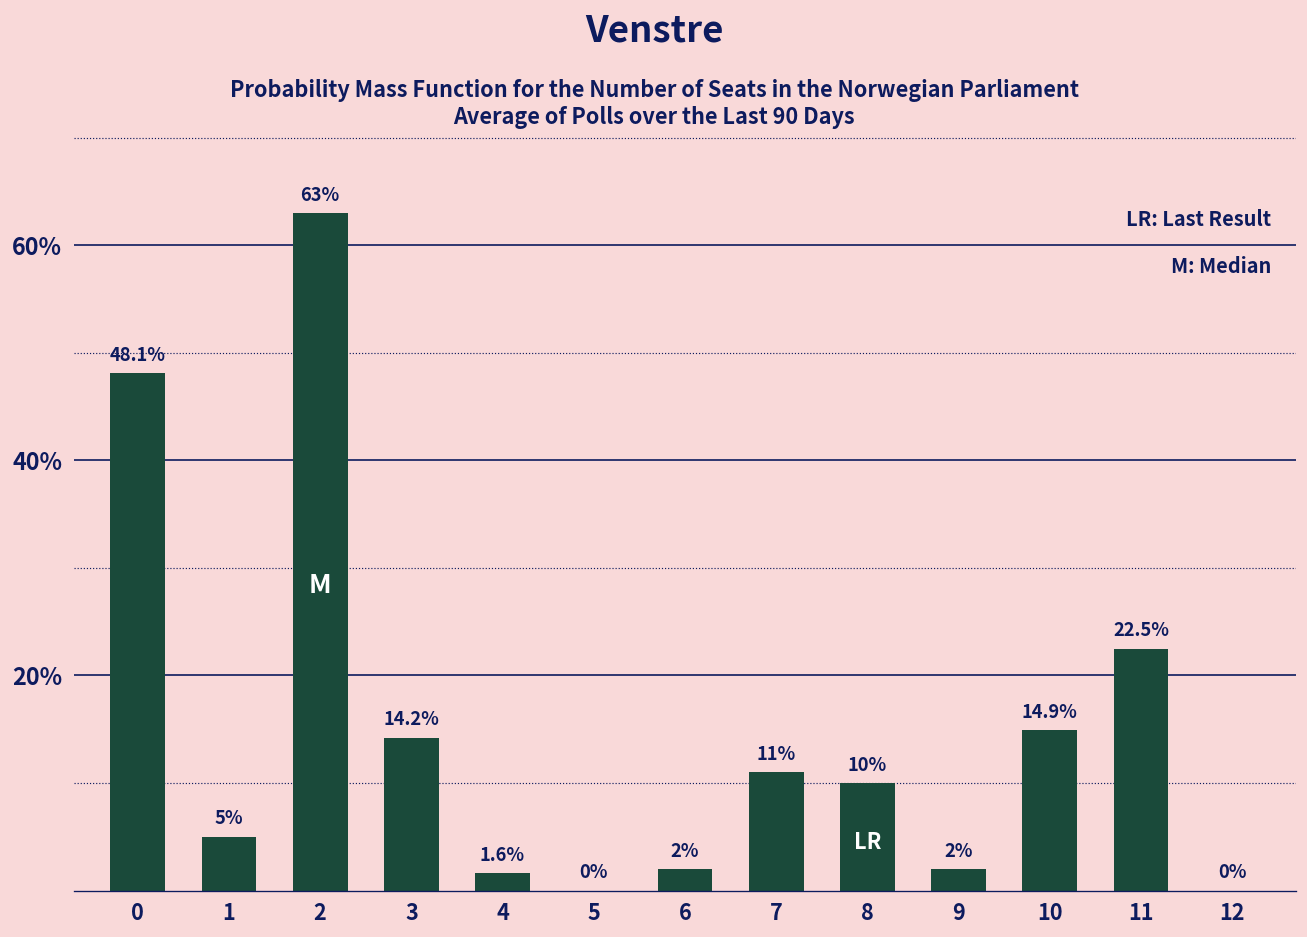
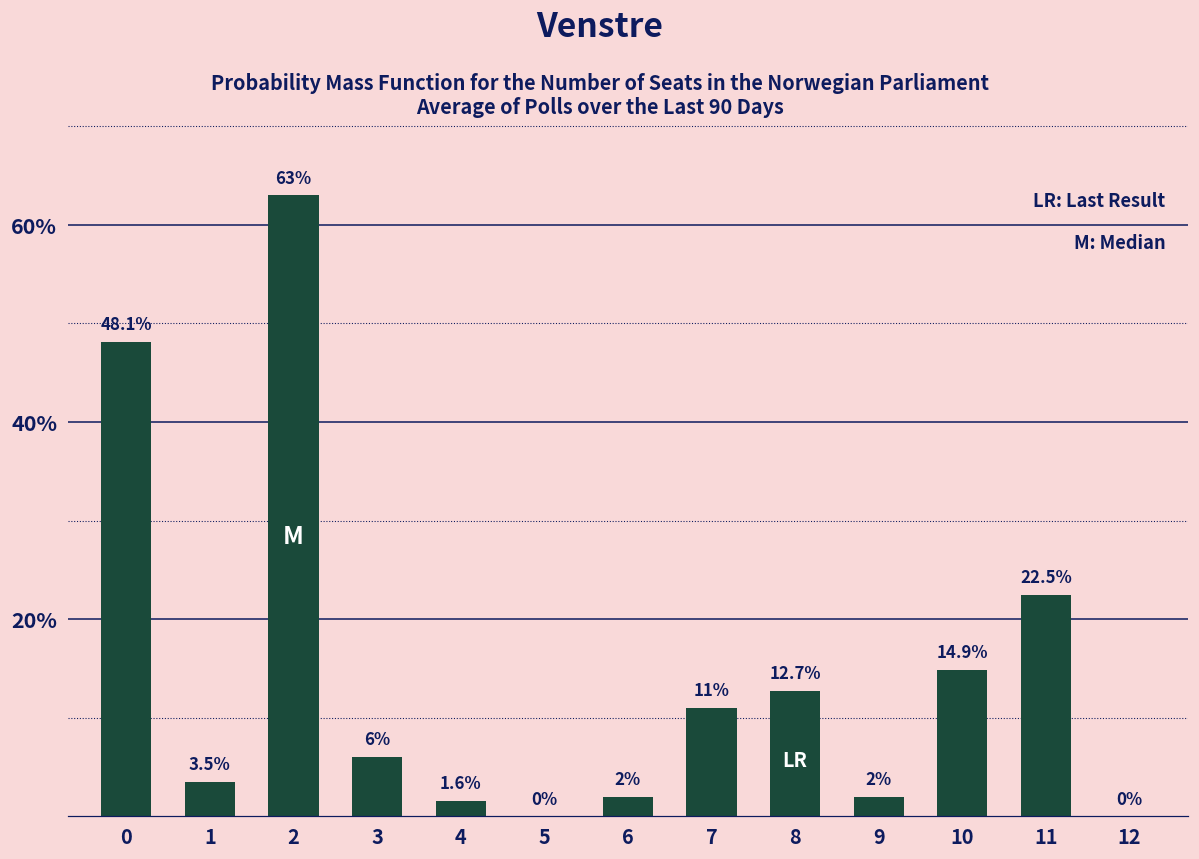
1: 5% -> 3.5%
3: 14.2% -> 6%
8: 10% -> 12.7%
